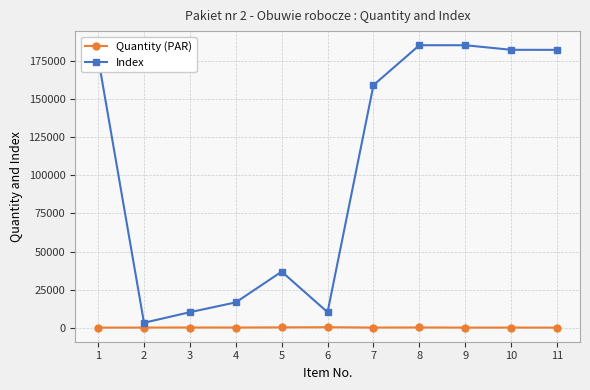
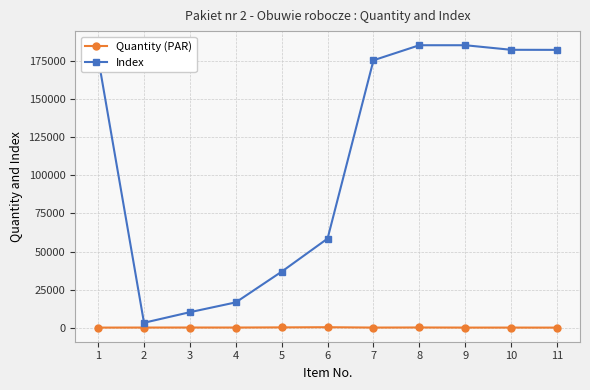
Index, 6: 10000 -> 59000
Index, 7: 159000 -> 176000
